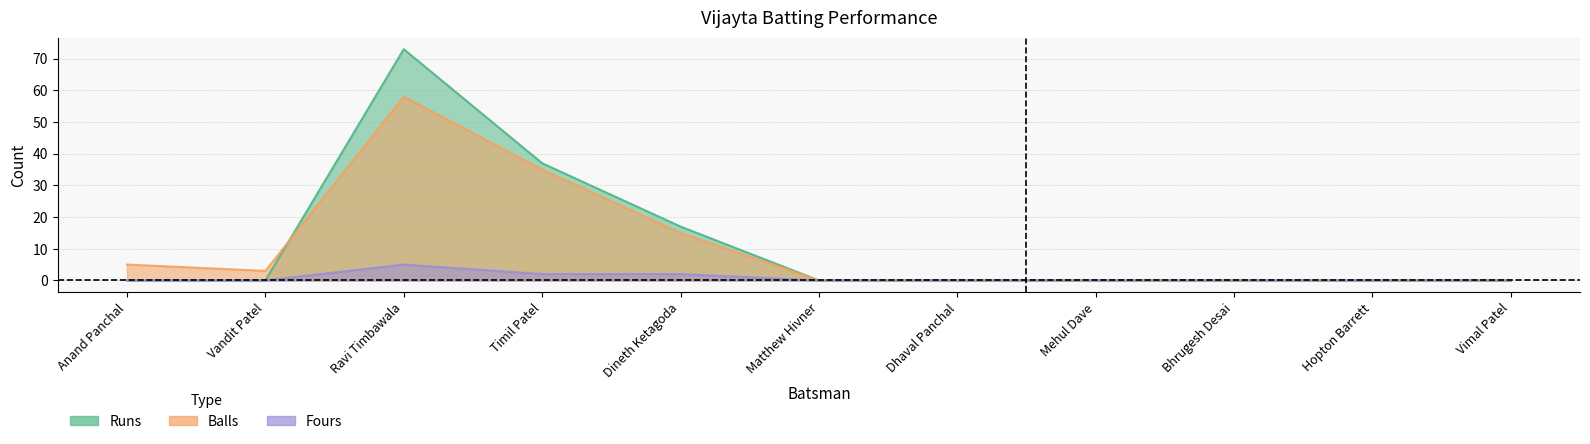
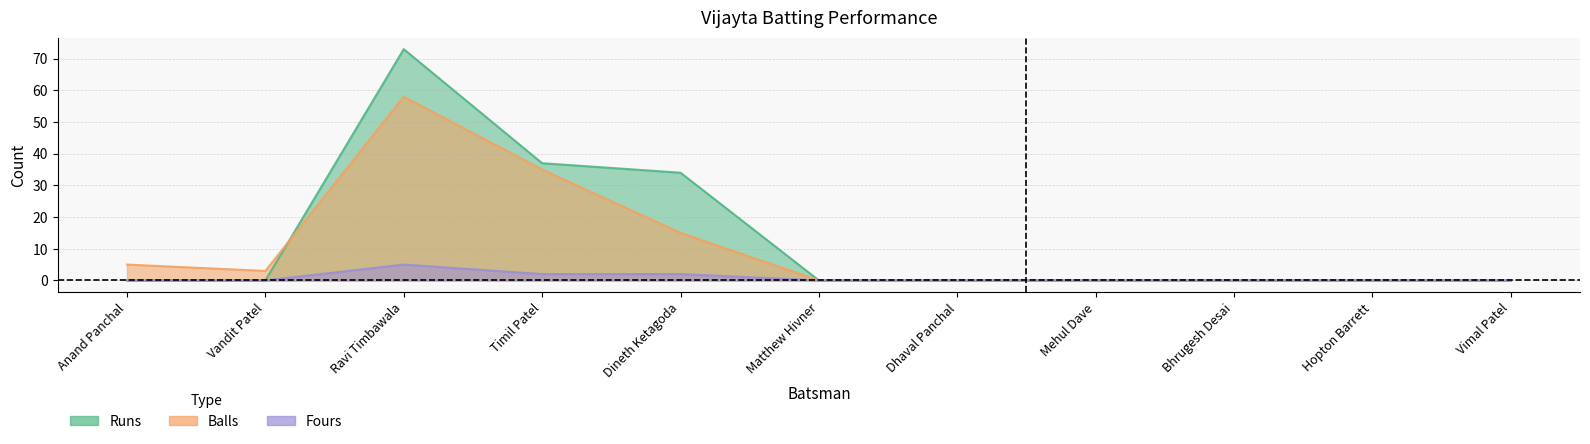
Runs, Dineth Ketagoda: 17 -> 34
